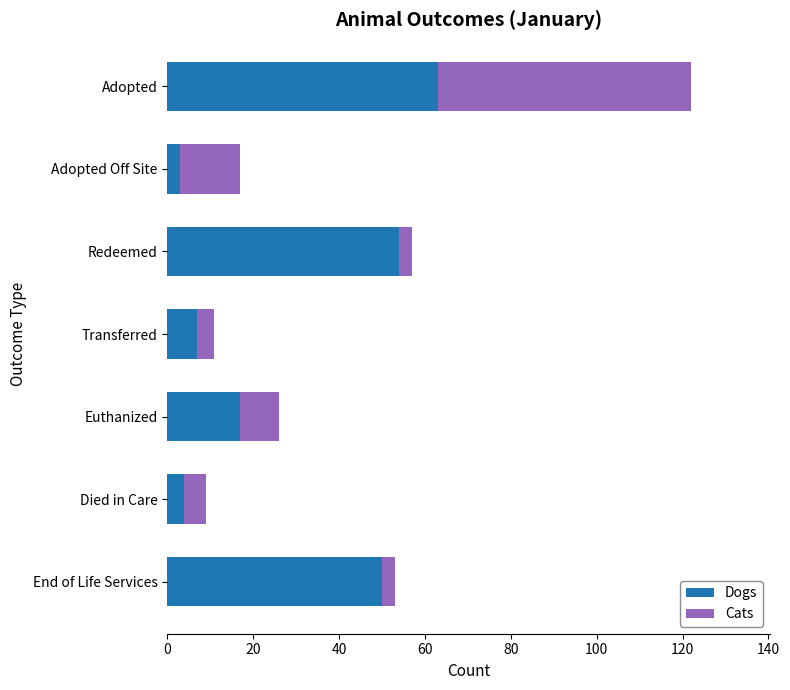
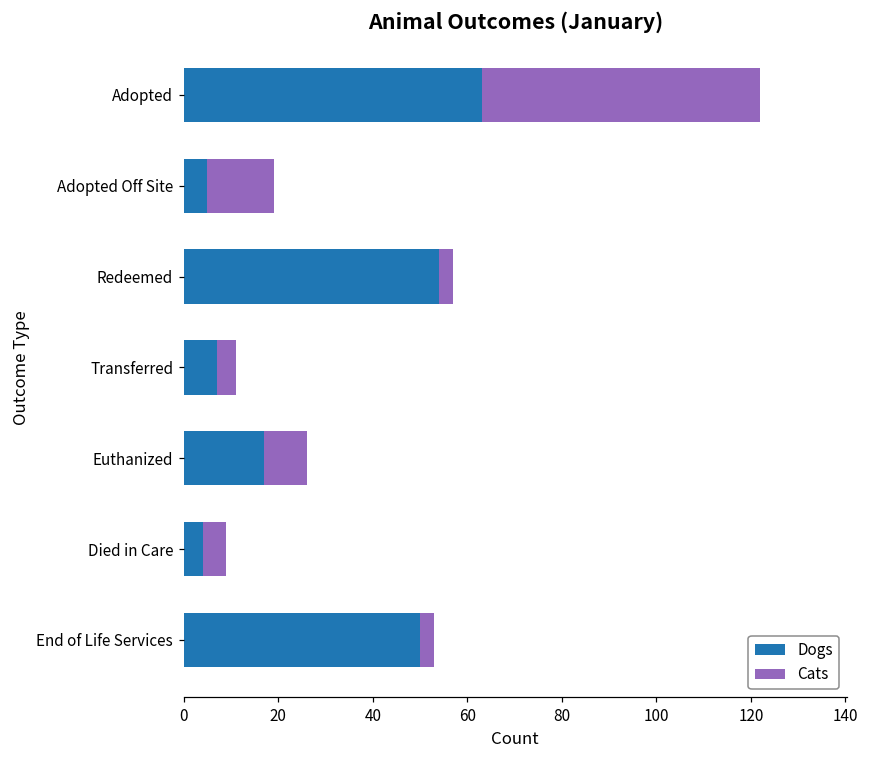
Dogs, Adopted Off Site: 3 -> 5
